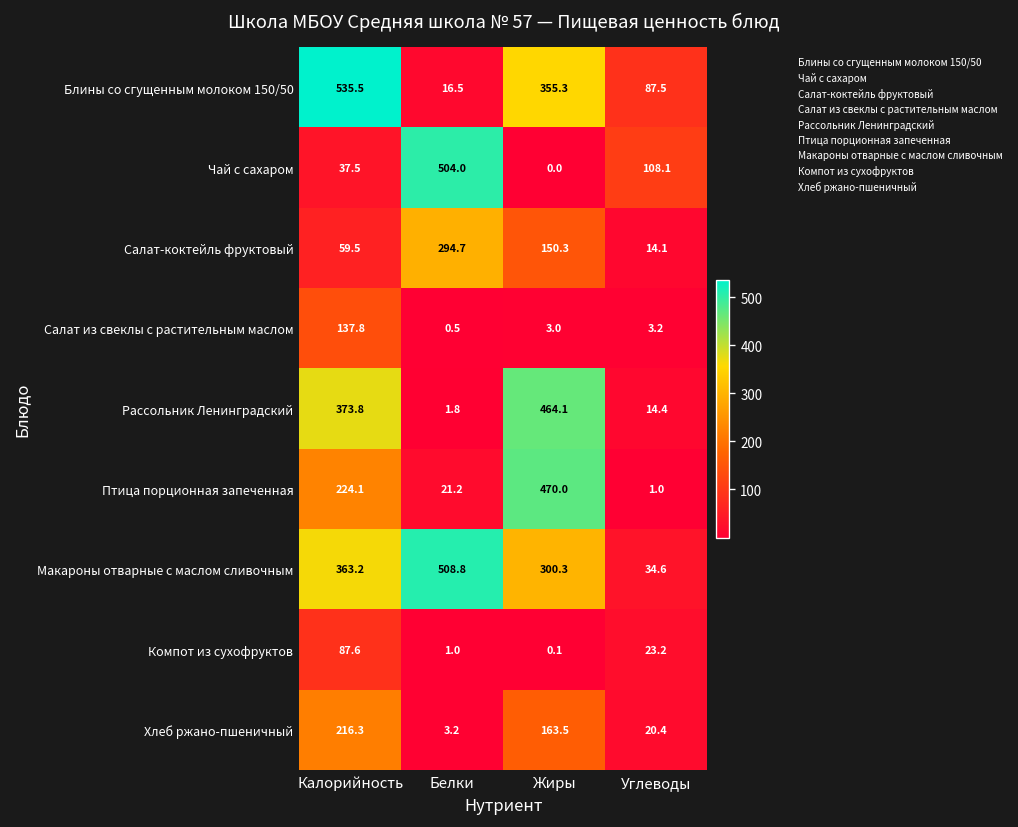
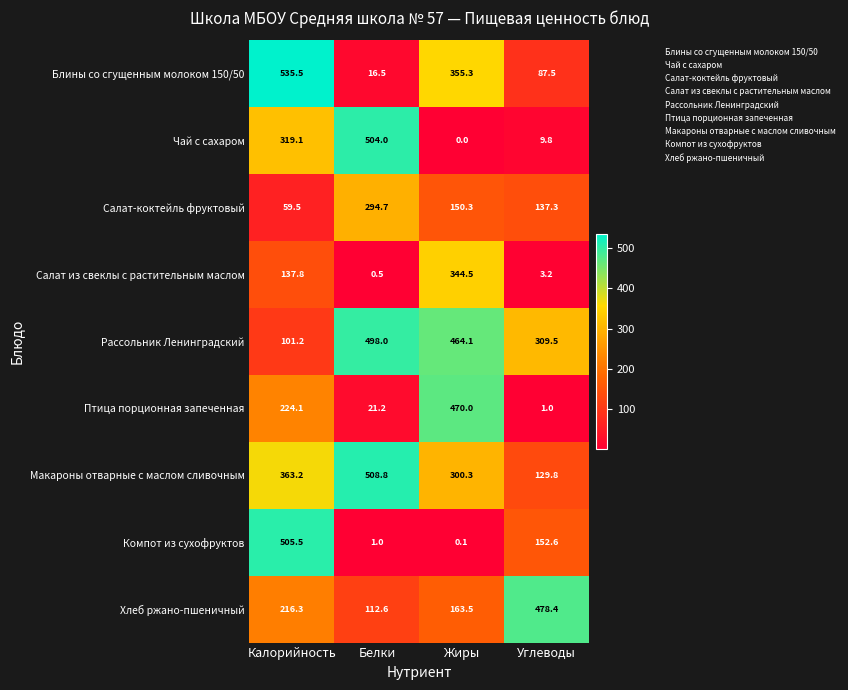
Чай с сахаром, Калорийность: 37.5 -> 319.1
Чай с сахаром, Углеводы: 108.1 -> 9.8
Салат-коктейль фруктовый, Углеводы: 14.1 -> 137.3
Салат из свеклы с растительным маслом, Жиры: 3.0 -> 344.5
Рассольник Ленинградский, Калорийность: 373.8 -> 101.2
Рассольник Ленинградский, Белки: 1.8 -> 498.0
Рассольник Ленинградский, Углеводы: 14.4 -> 309.5
Макароны отварные с маслом сливочным, Углеводы: 34.6 -> 129.8
Компот из сухофруктов, Калорийность: 87.6 -> 505.5
Компот из сухофруктов, Углеводы: 23.2 -> 152.6
Хлеб ржано-пшеничный, Белки: 3.2 -> 112.6
Хлеб ржано-пшеничный, Углеводы: 20.4 -> 478.4
